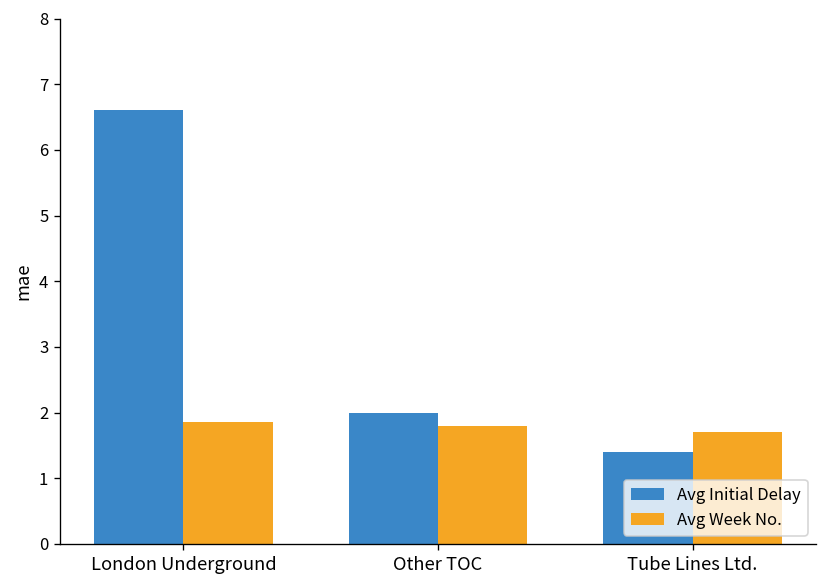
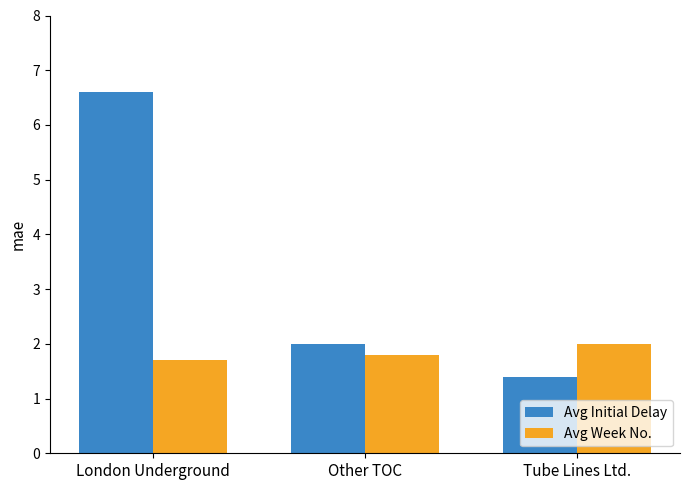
Avg Week No., London Underground: 1.9 -> 1.7
Avg Week No., Tube Lines Ltd.: 1.7 -> 2.0
